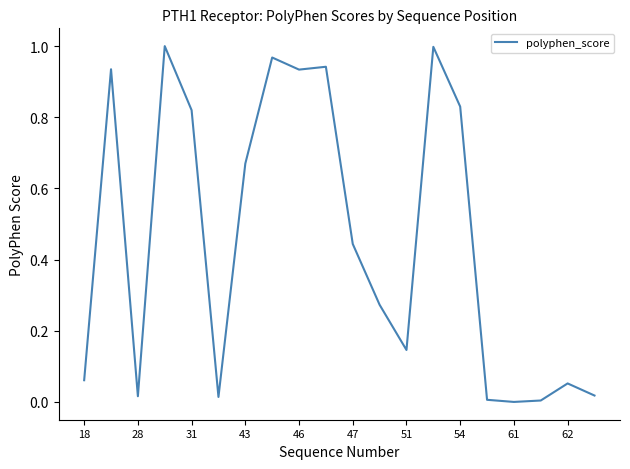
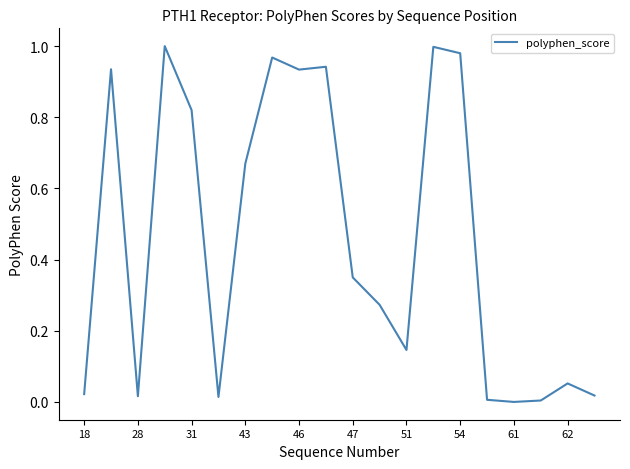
18: 0.06 -> 0.02
47: 0.44 -> 0.35
54: 0.83 -> 0.98
